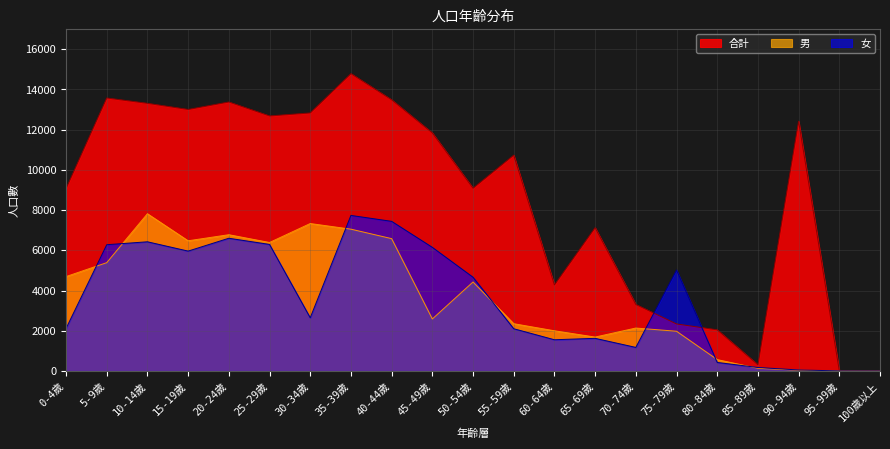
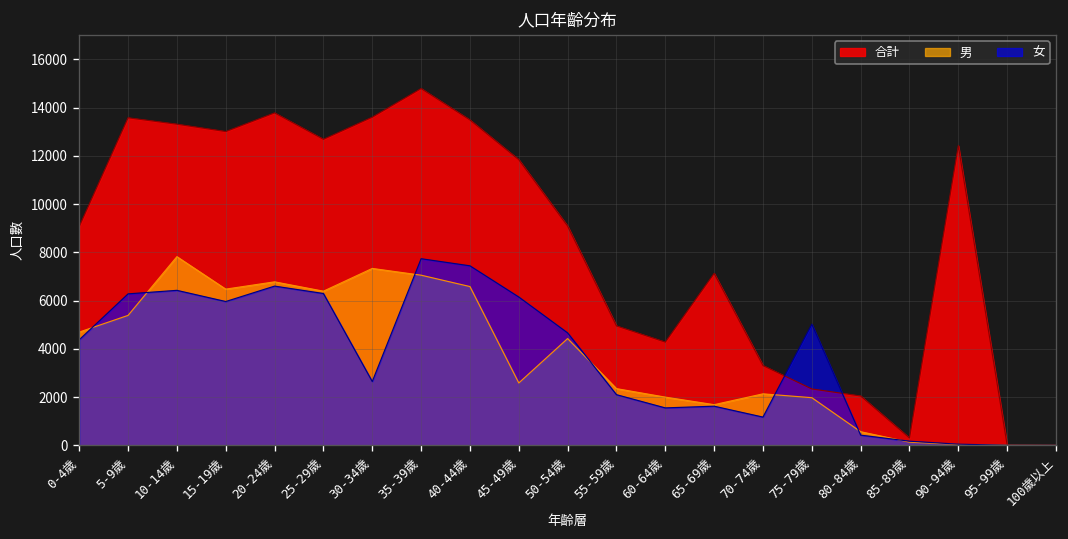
女, 0-4歲: 2100 -> 4400
合計, 20-24歲: 13400 -> 13800
合計, 30-34歲: 12800 -> 13600
合計, 55-59歲: 10700 -> 5000
